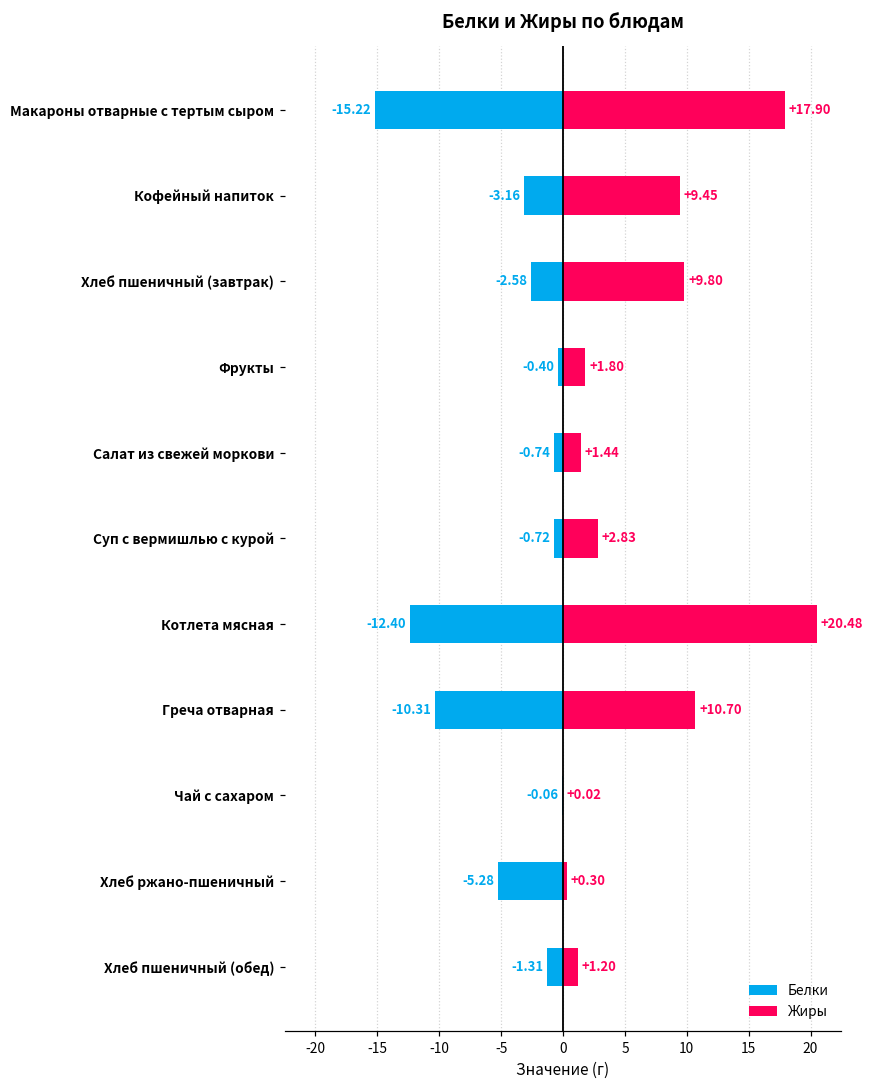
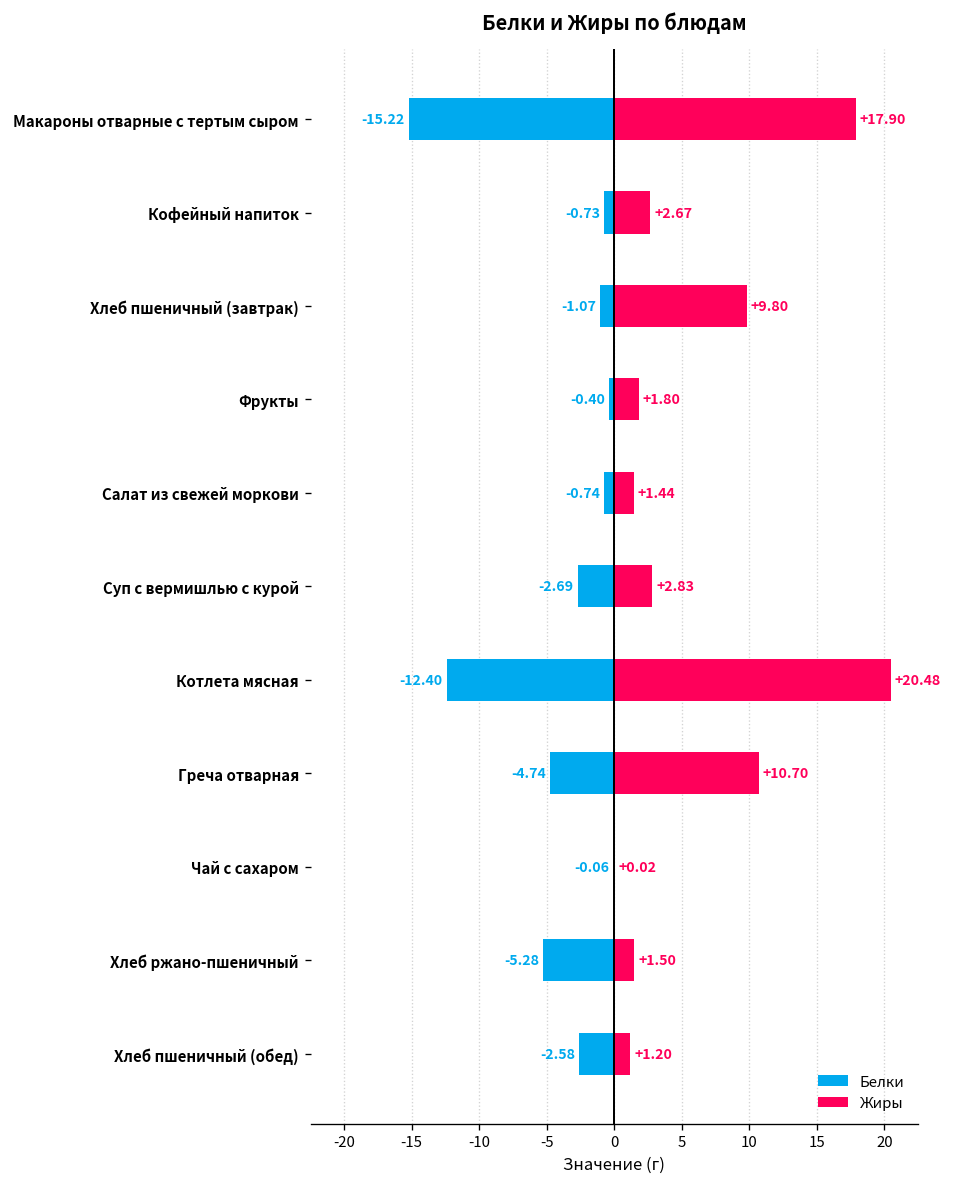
Белки, Кофейный напиток: -3.16 -> -0.73
Жиры, Кофейный напиток: +9.45 -> +2.67
Белки, Хлеб пшеничный (завтрак): -2.58 -> -1.07
Белки, Суп с вермишлью с курой: -0.72 -> -2.69
Белки, Греча отварная: -10.31 -> -4.74
Жиры, Хлеб ржано-пшеничный: +0.30 -> +1.50
Белки, Хлеб пшеничный (обед): -1.31 -> -2.58
